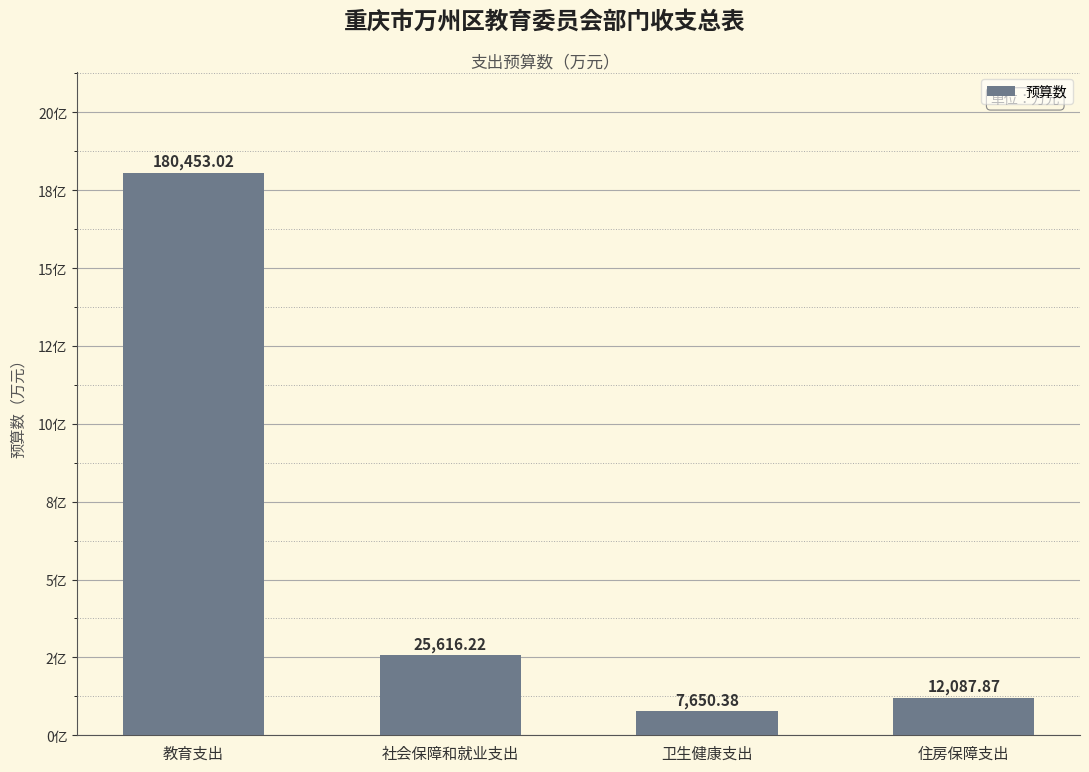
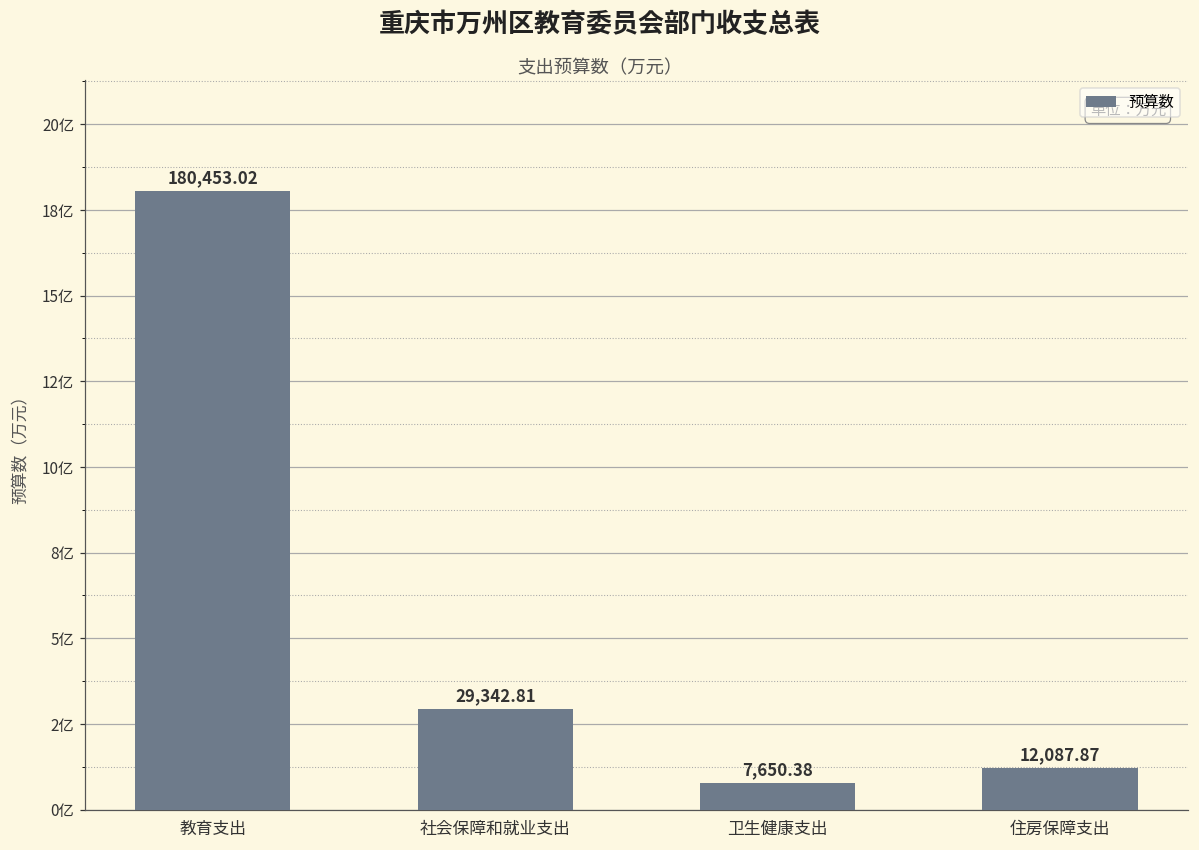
社会保障和就业支出: 25,616.22 -> 29,342.81
